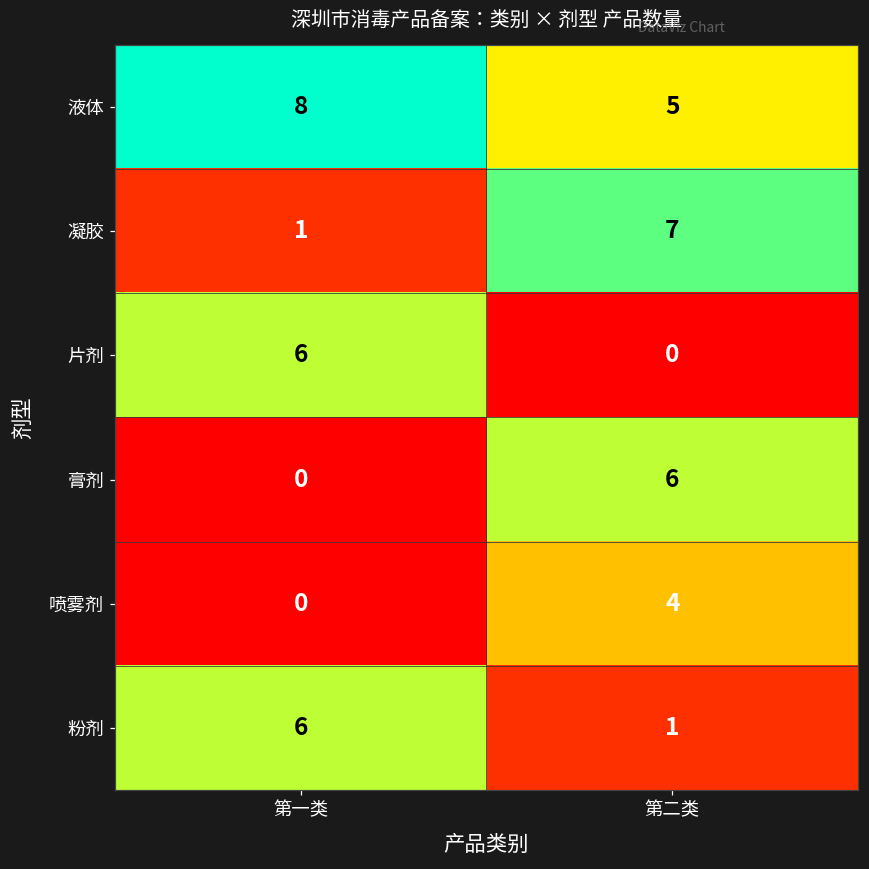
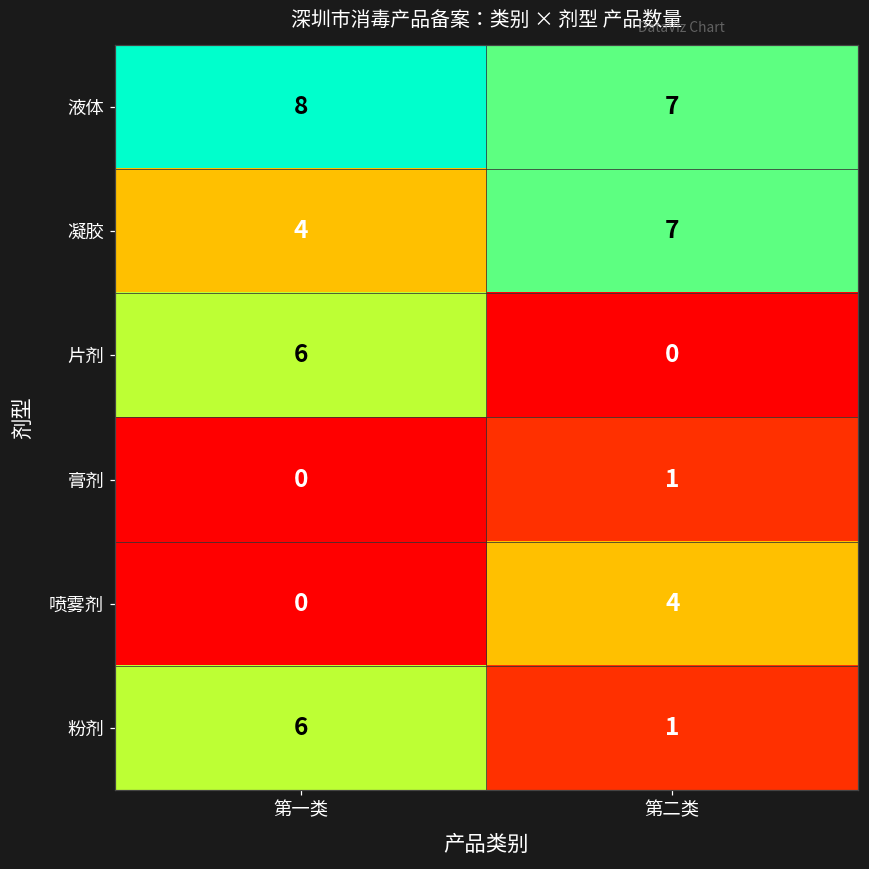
液体, 第二类: 5 -> 7
凝胶, 第一类: 1 -> 4
膏剂, 第二类: 6 -> 1
